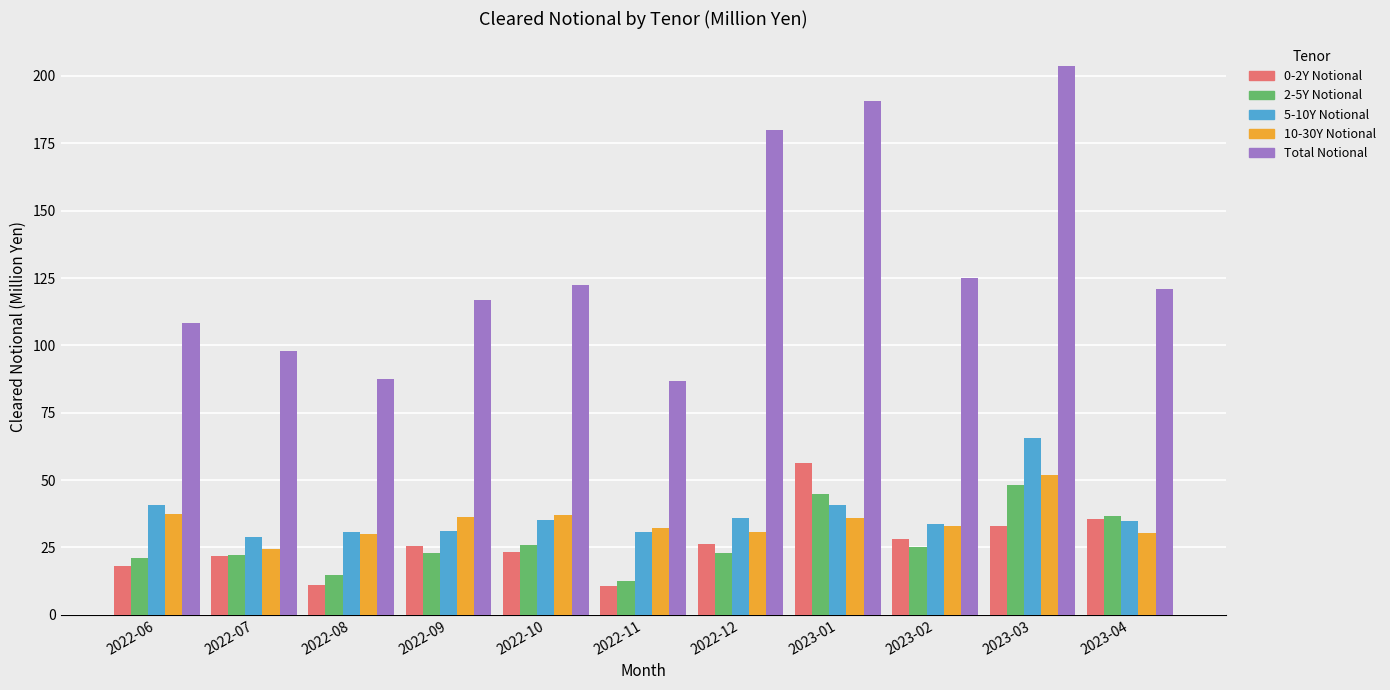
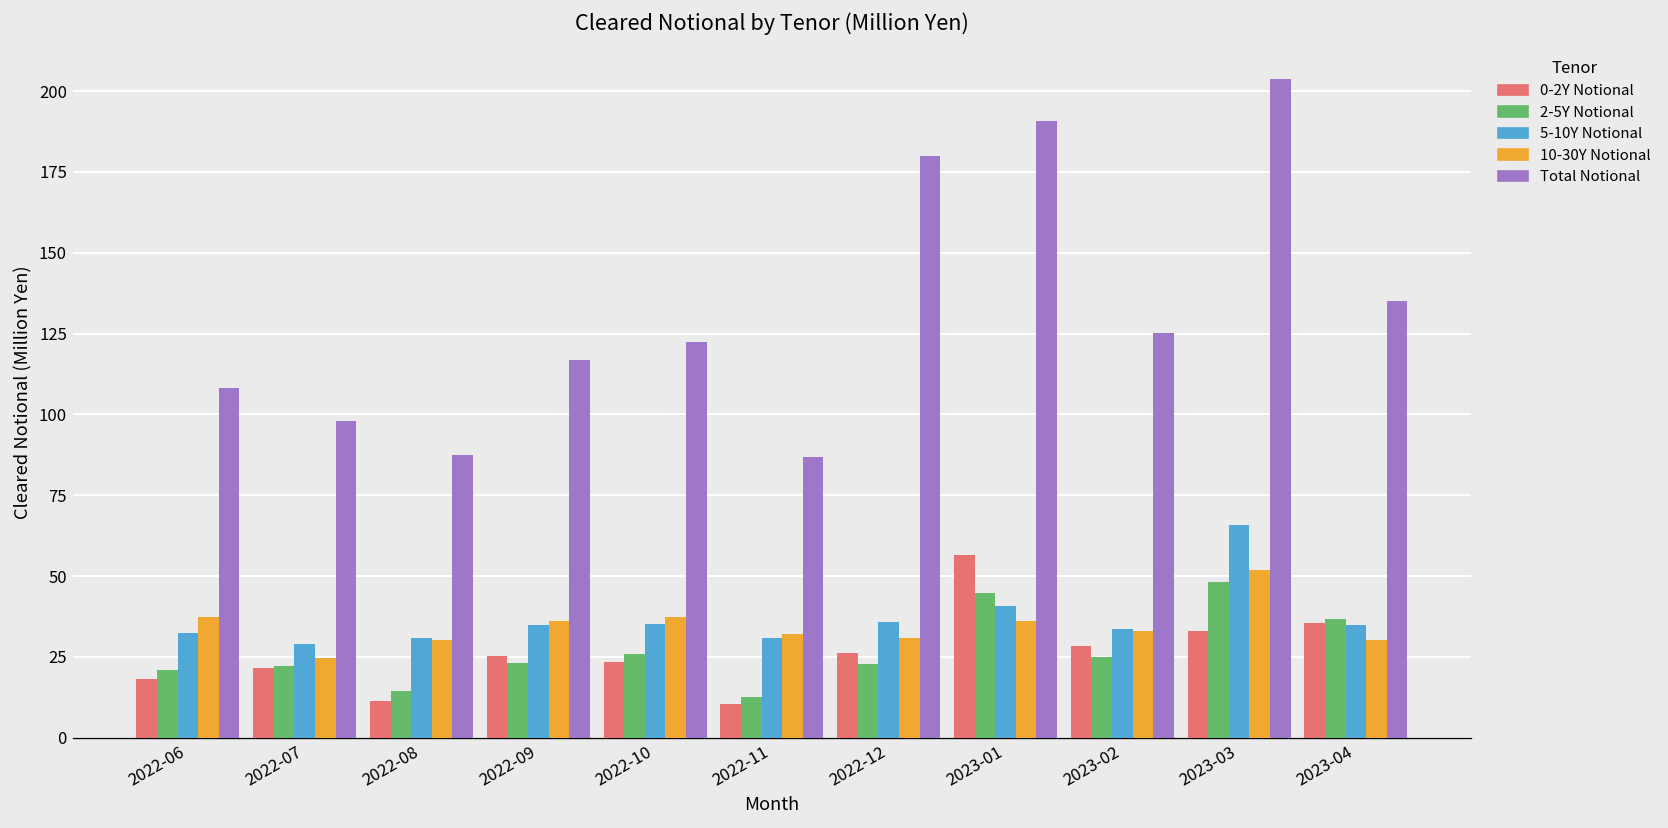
5-10Y Notional, 2022-06: 41 -> 32
5-10Y Notional, 2022-09: 31 -> 35
Total Notional, 2023-04: 121 -> 135
